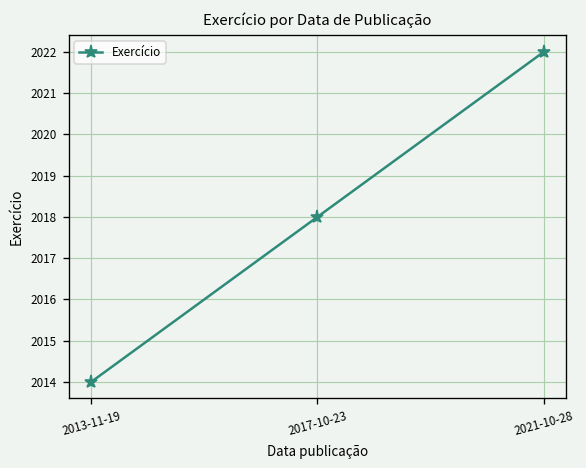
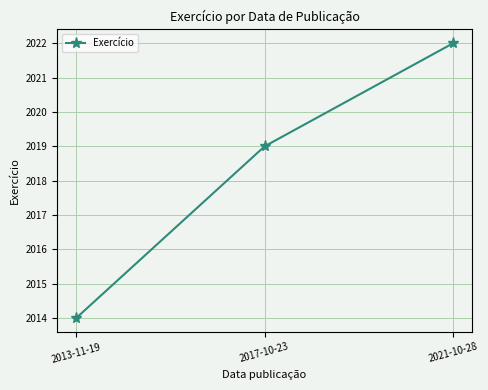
2017-10-23: 2018 -> 2019
